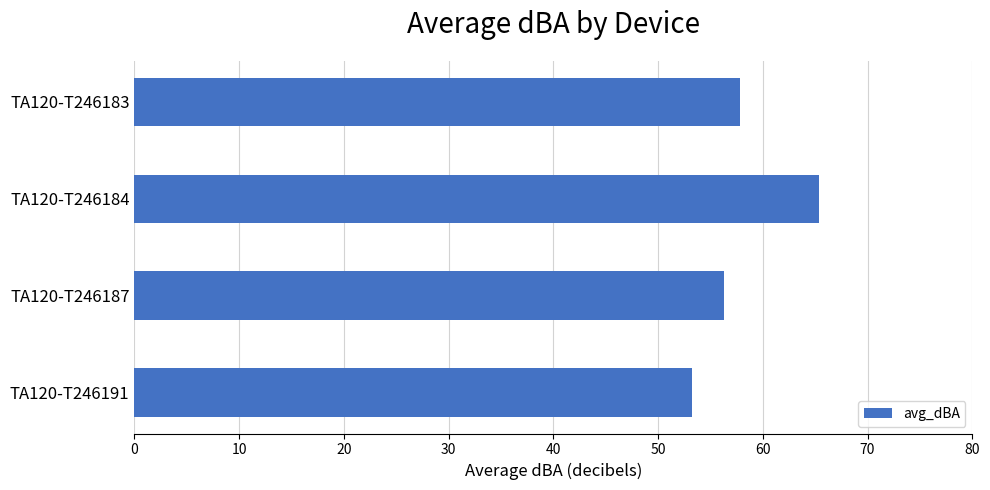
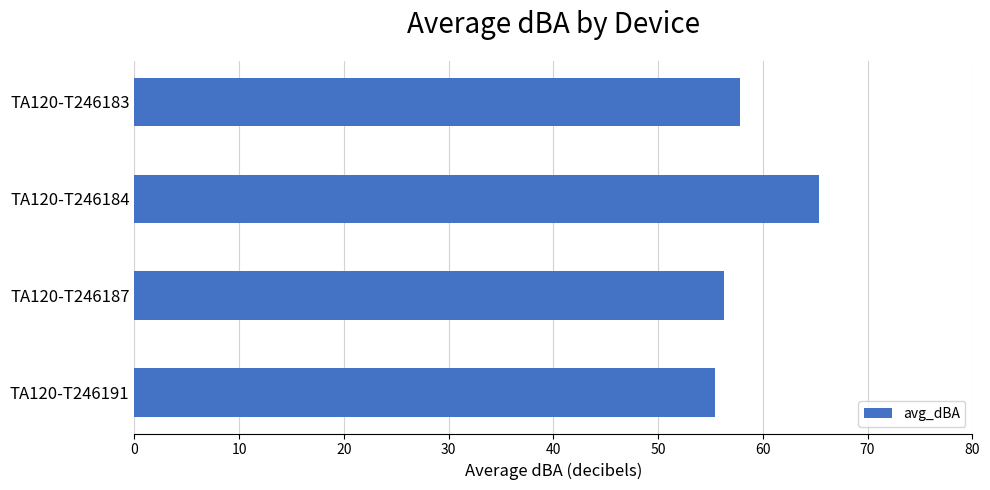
TA120-T246191: 53.3 -> 55.4
